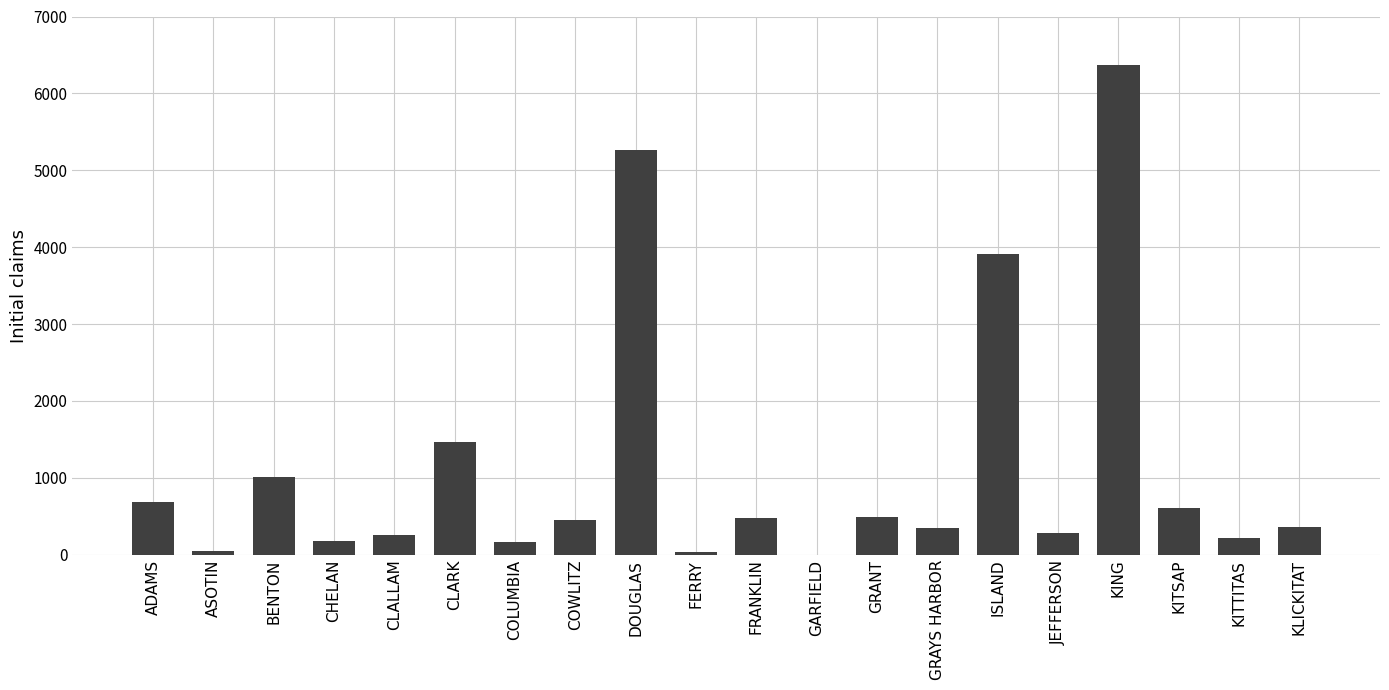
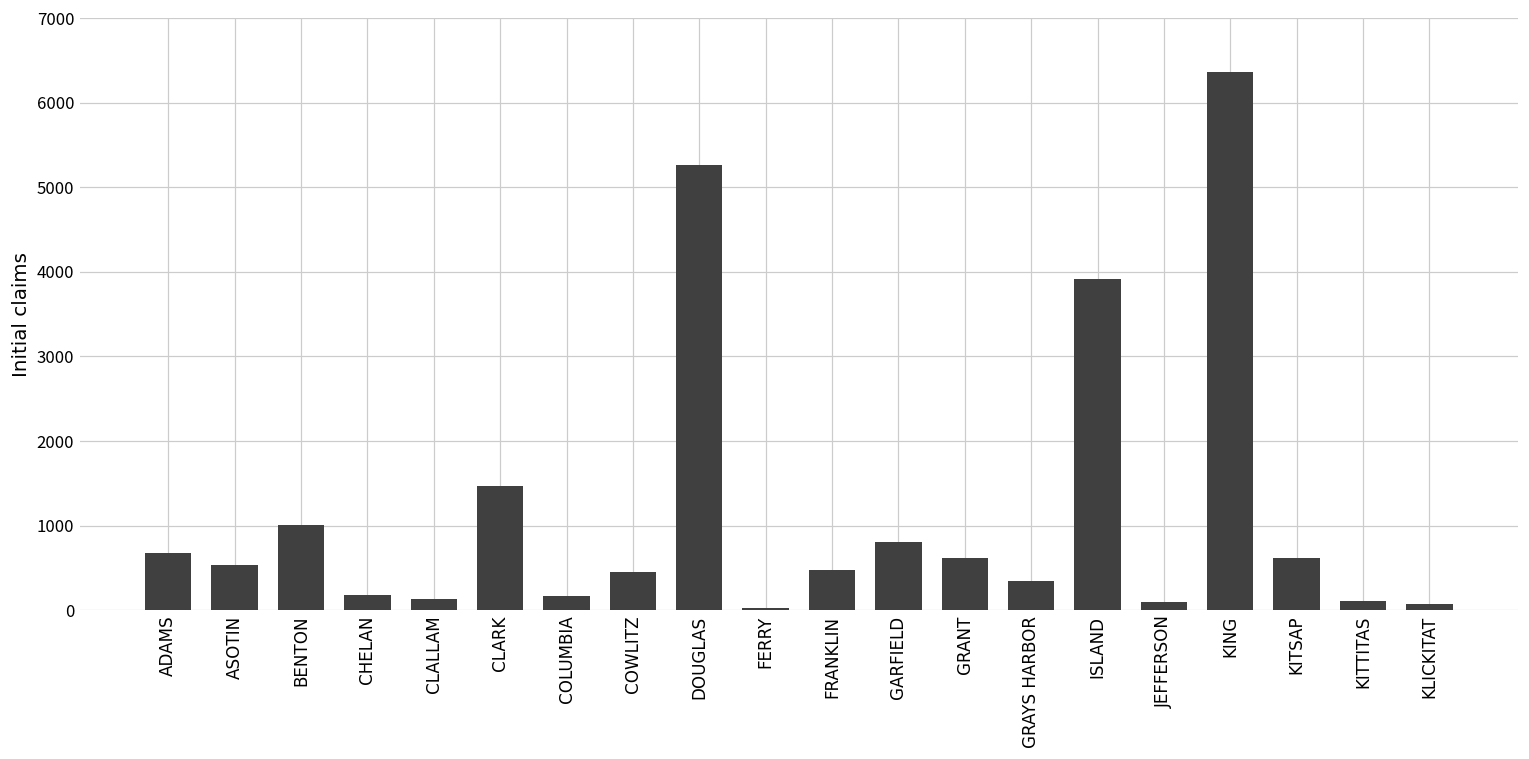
ASOTIN: 0 -> 500
CLALLAM: 300 -> 100
GARFIELD: 0 -> 800
GRANT: 500 -> 600
JEFFERSON: 300 -> 100
KITTITAS: 200 -> 100
KLICKITAT: 400 -> 100
